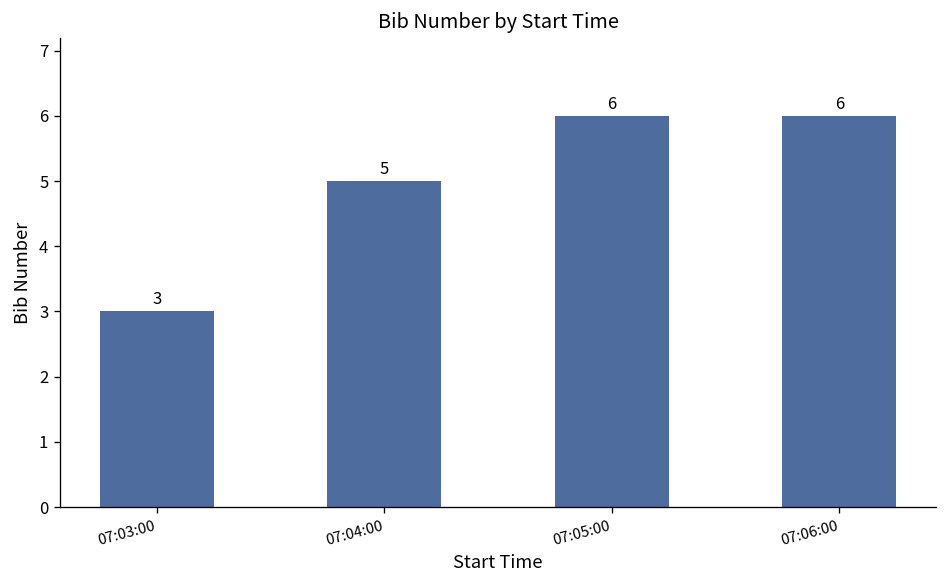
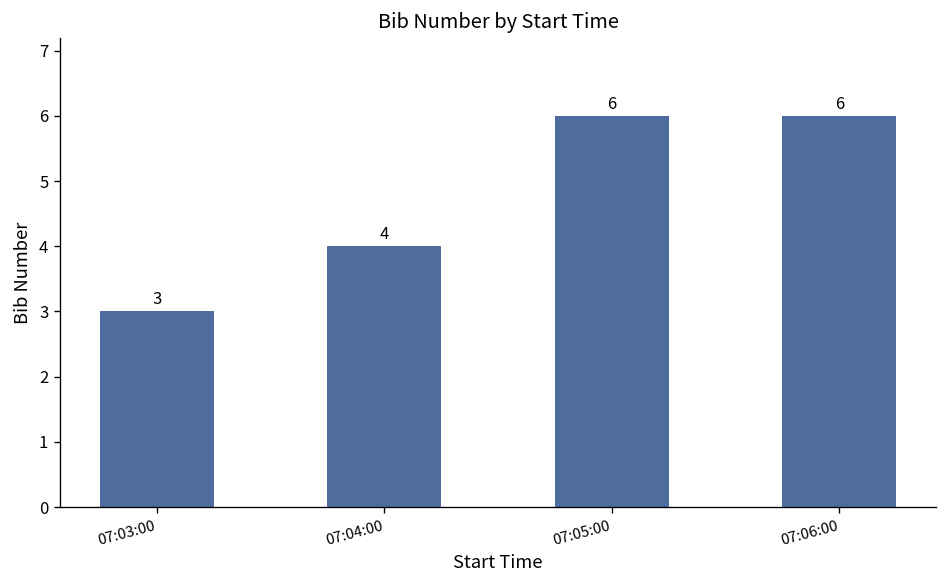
07:04:00: 5 -> 4
